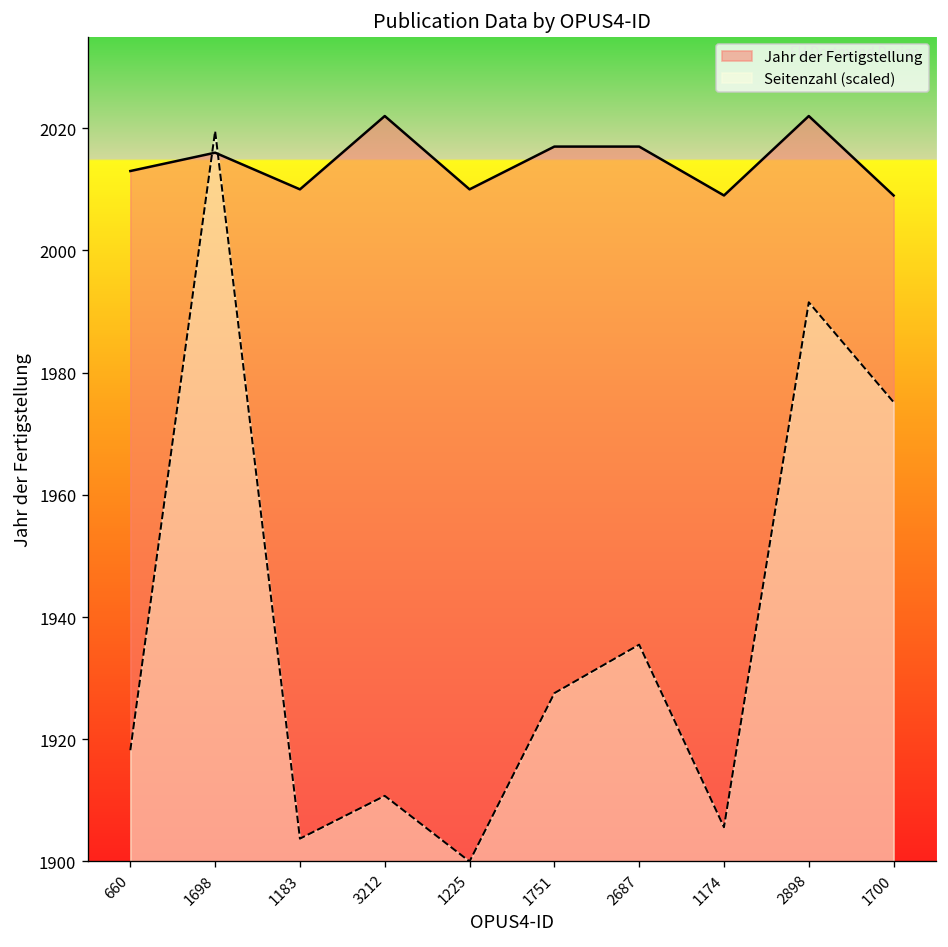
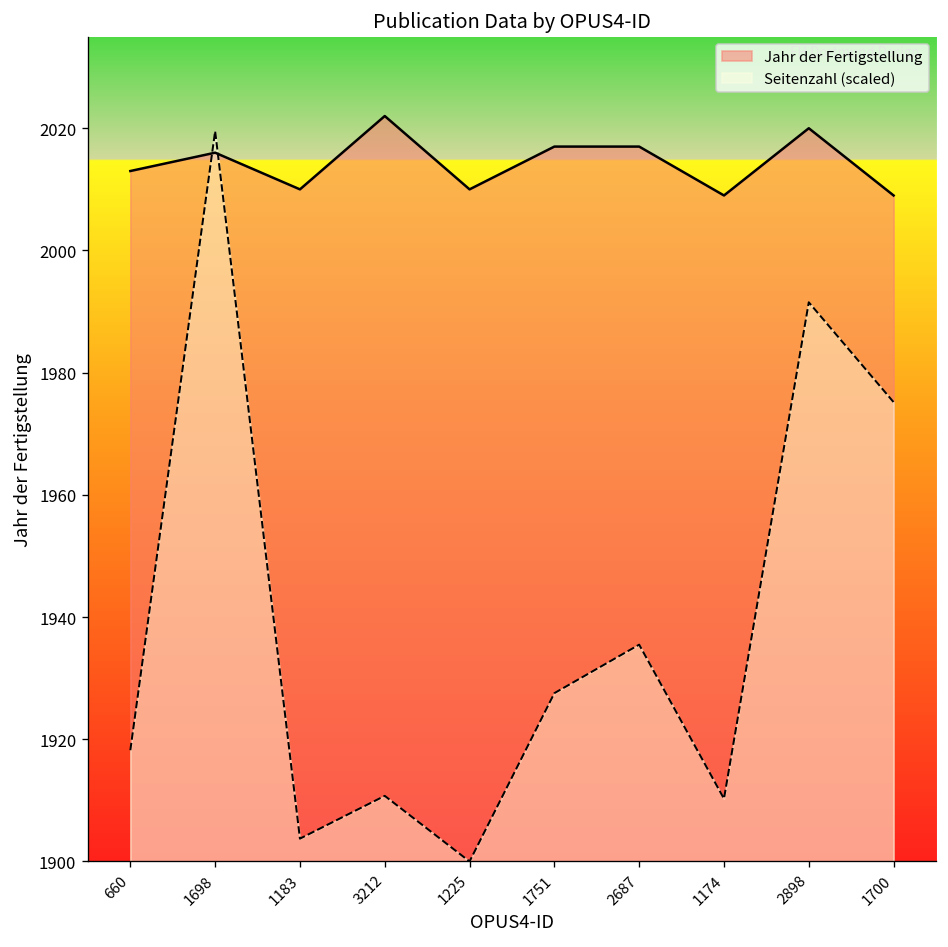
Seitenzahl (scaled), 1174: 1906 -> 1910
Jahr der Fertigstellung, 2898: 2022 -> 2020
